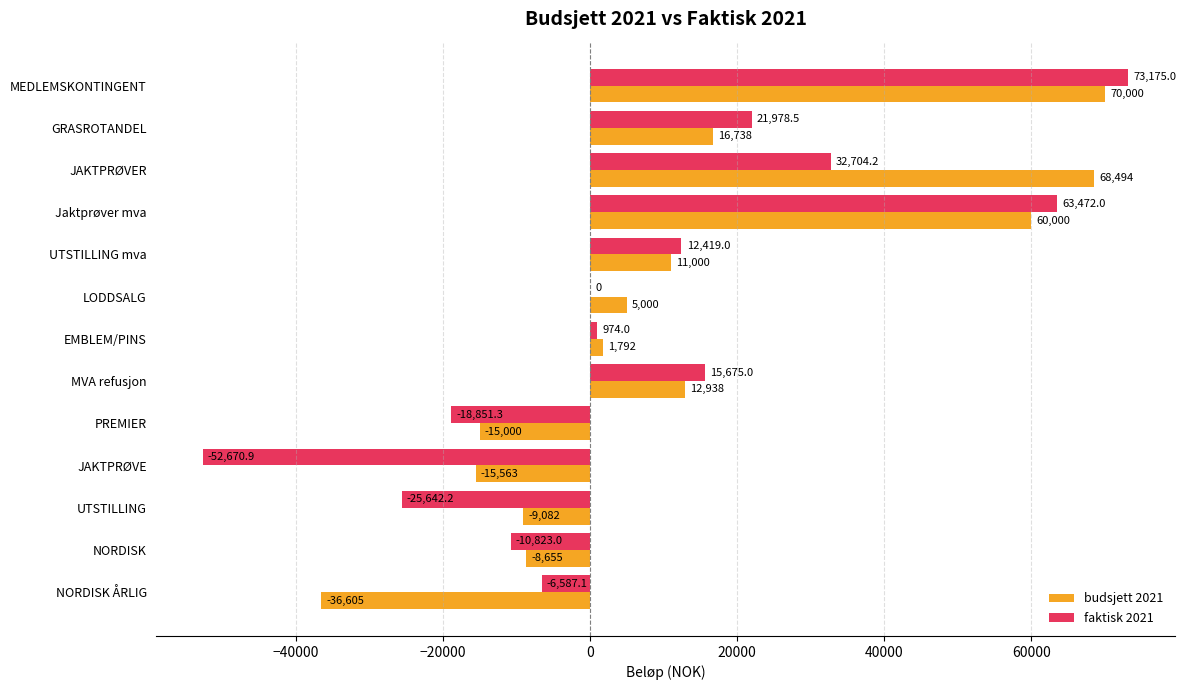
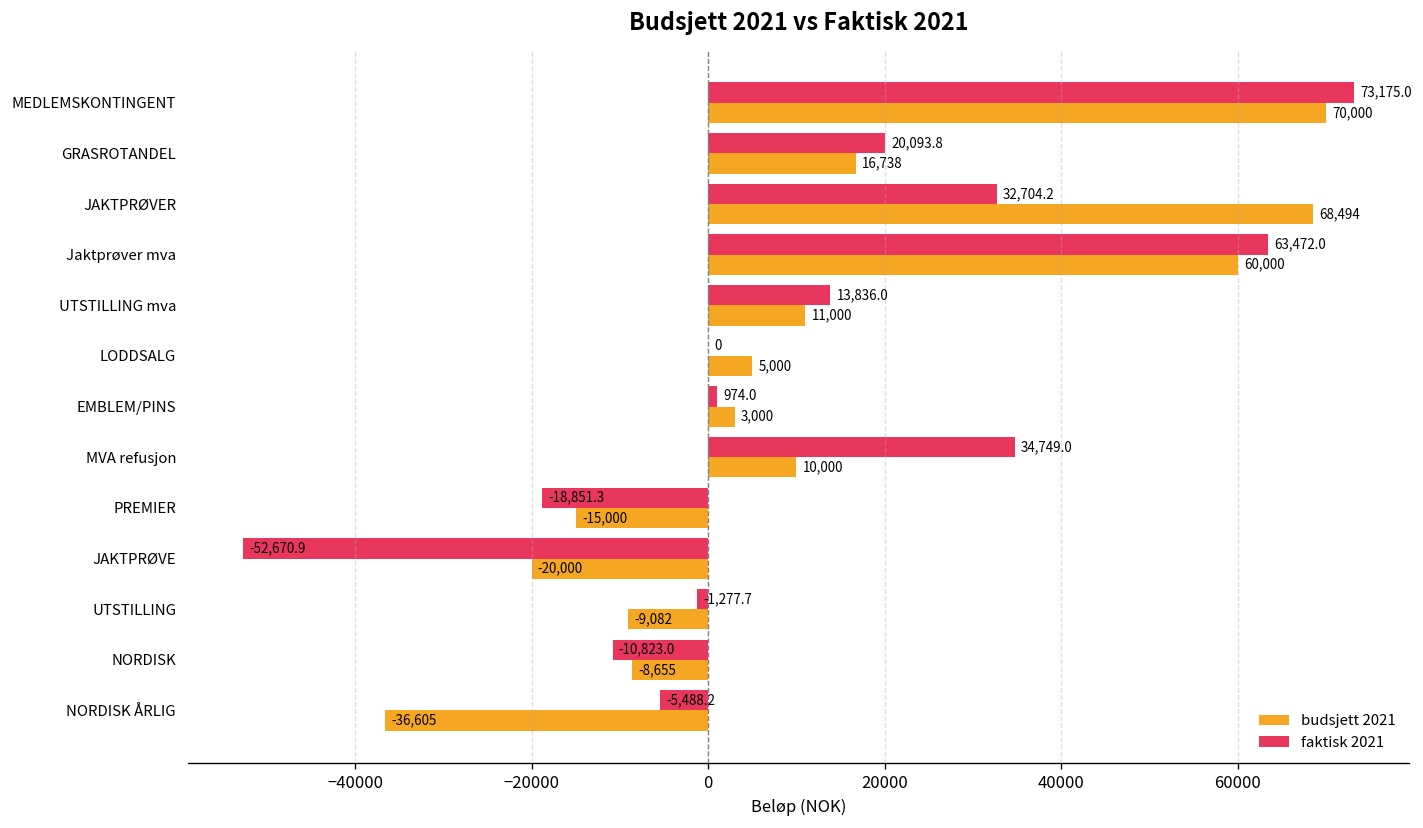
faktisk 2021, GRASROTANDEL: 21,978.5 -> 20,093.8
faktisk 2021, UTSTILLING mva: 12,419.0 -> 13,836.0
budsjett 2021, EMBLEM/PINS: 1,792 -> 3,000
faktisk 2021, MVA refusjon: 15,675.0 -> 34,749.0
budsjett 2021, MVA refusjon: 12,938 -> 10,000
budsjett 2021, JAKTPRØVE: -15,563 -> -20,000
faktisk 2021, UTSTILLING: -25,642.2 -> -1,277.7
faktisk 2021, NORDISK ÅRLIG: -6,587.1 -> -5,488.2
